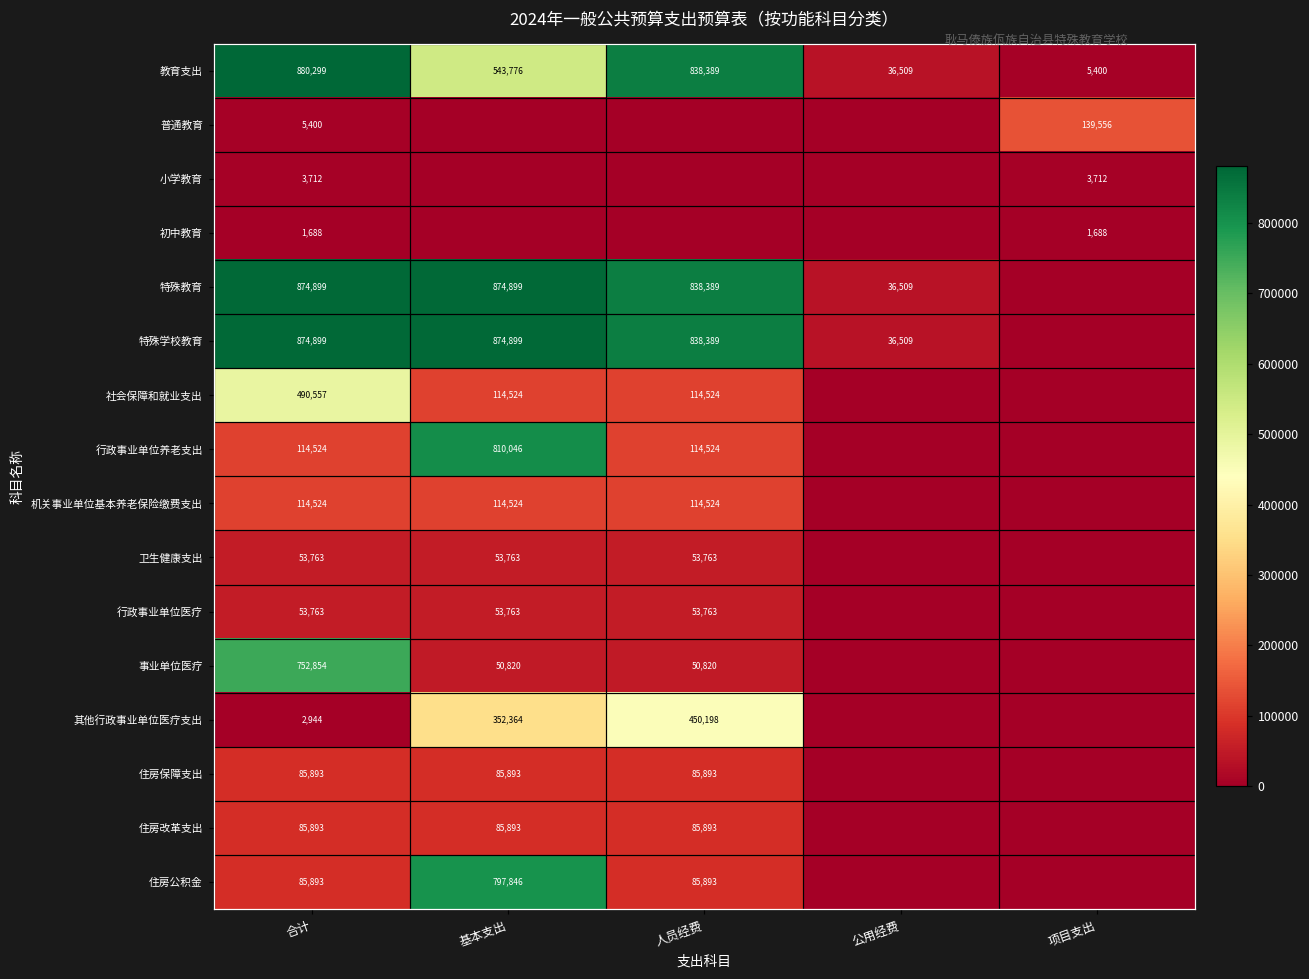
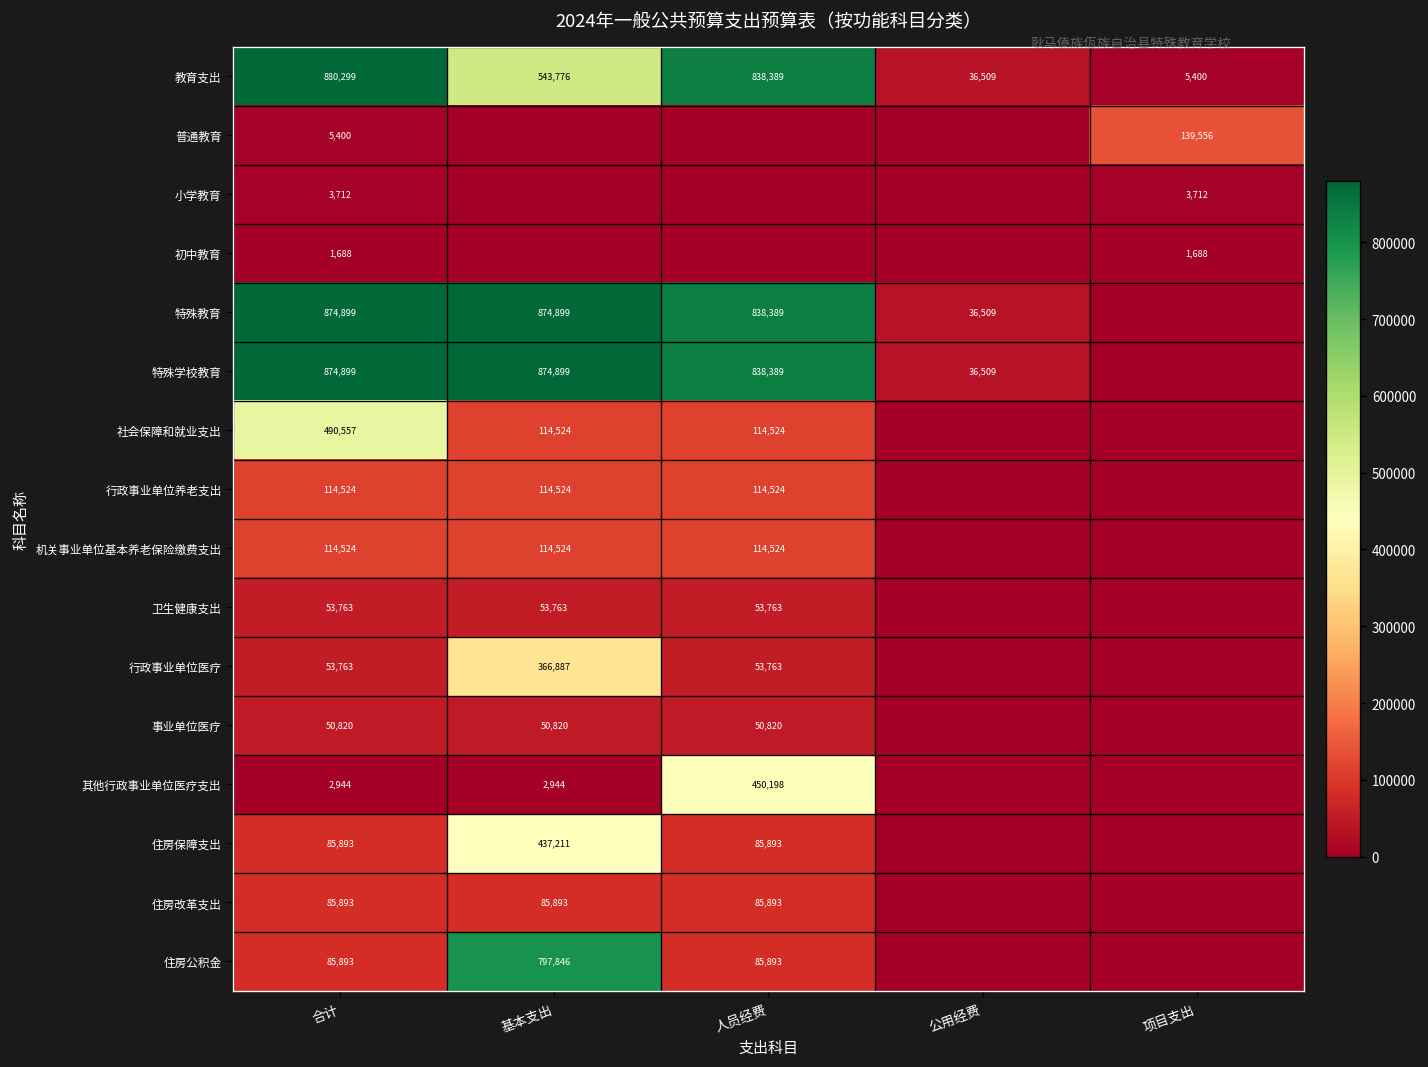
行政事业单位养老支出, 基本支出: 810,046 -> 114,524
行政事业单位医疗, 基本支出: 53,763 -> 366,887
事业单位医疗, 合计: 752,854 -> 50,820
其他行政事业单位医疗支出, 基本支出: 352,364 -> 2,944
住房保障支出, 基本支出: 85,893 -> 437,211
